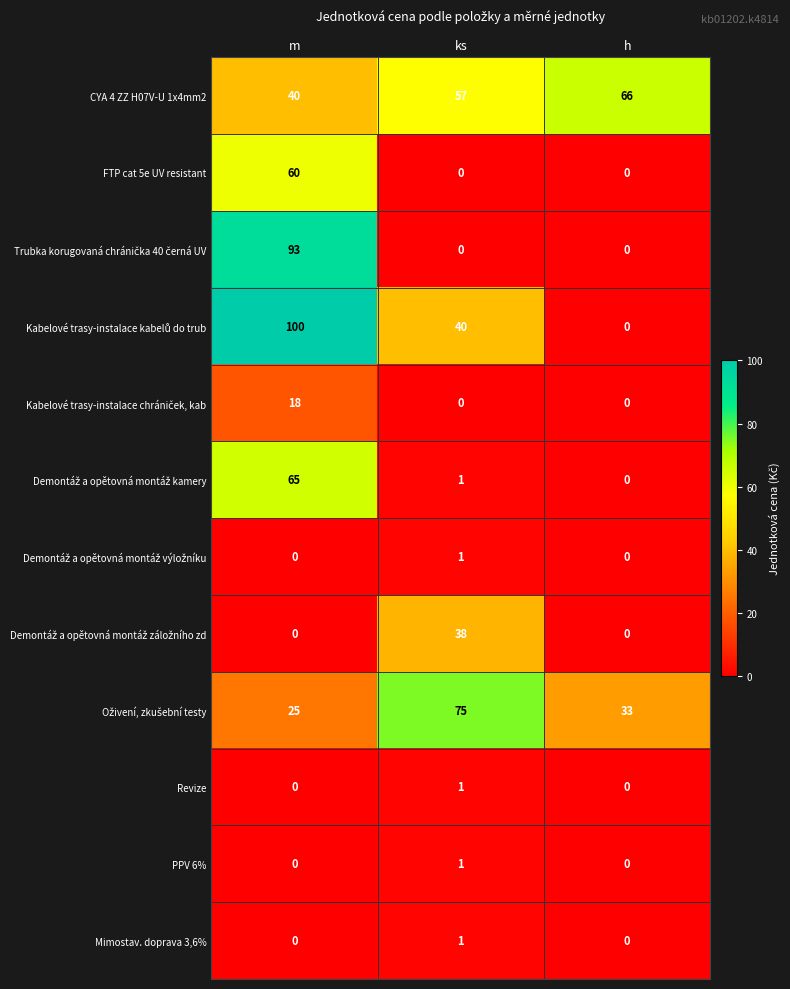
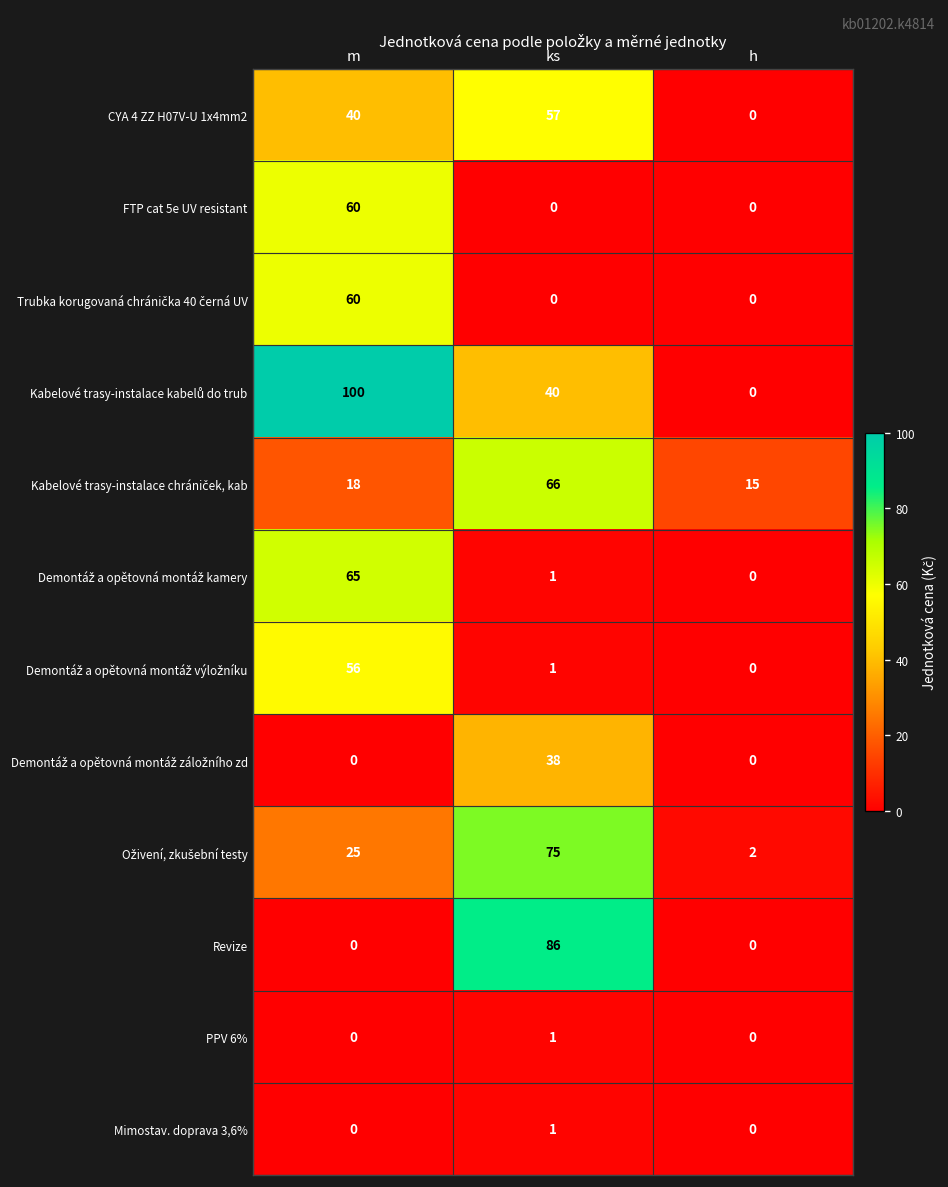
CYA 4 ZZ H07V-U 1x4mm2, h: 66 -> 0
Trubka korugovaná chránička 40 černá UV, m: 93 -> 60
Kabelové trasy-instalace chrániček, kab, ks: 0 -> 66
Kabelové trasy-instalace chrániček, kab, h: 0 -> 15
Demontáž a opětovná montáž výložníku, m: 0 -> 56
Oživení, zkušební testy, h: 33 -> 2
Revize, ks: 1 -> 86
